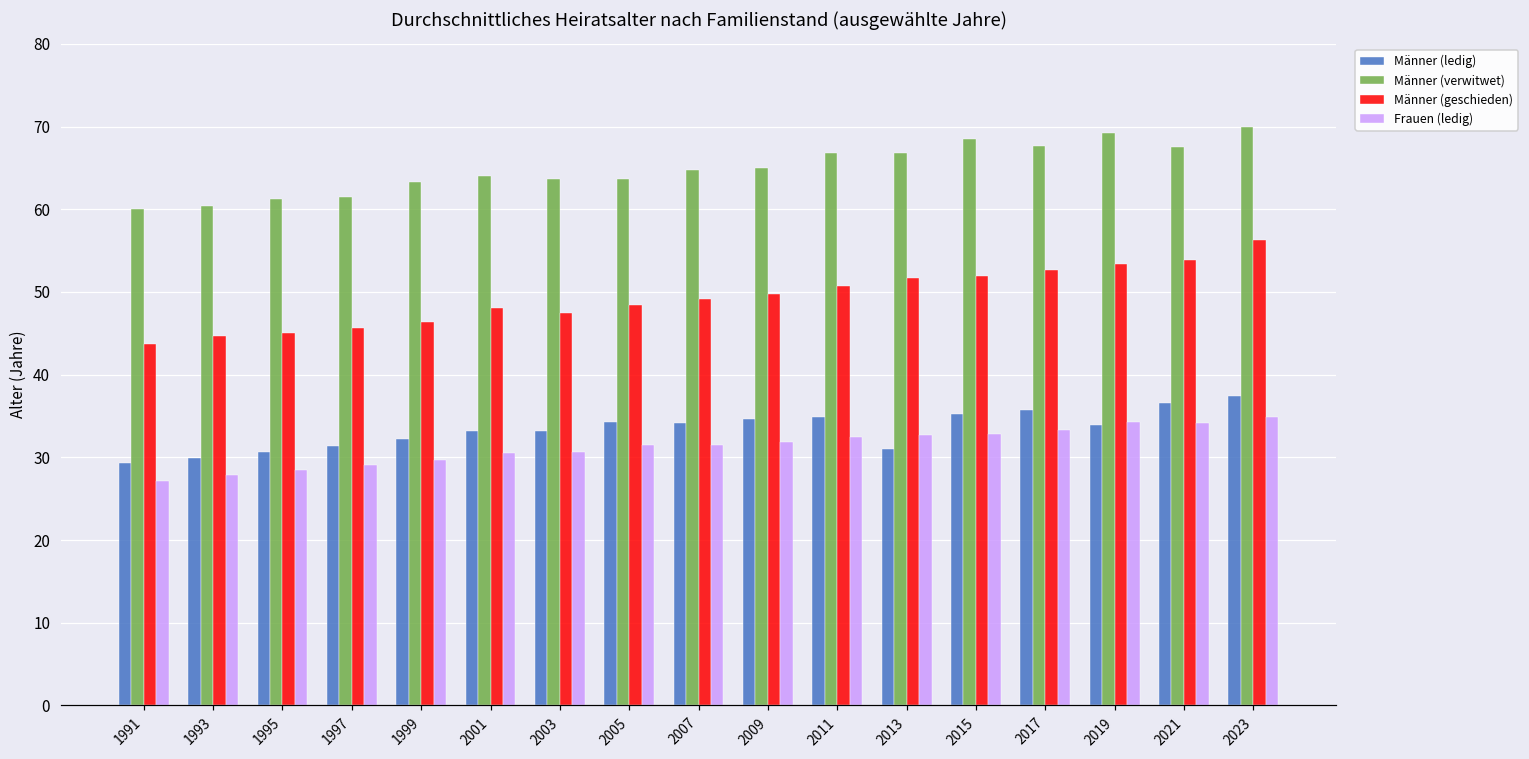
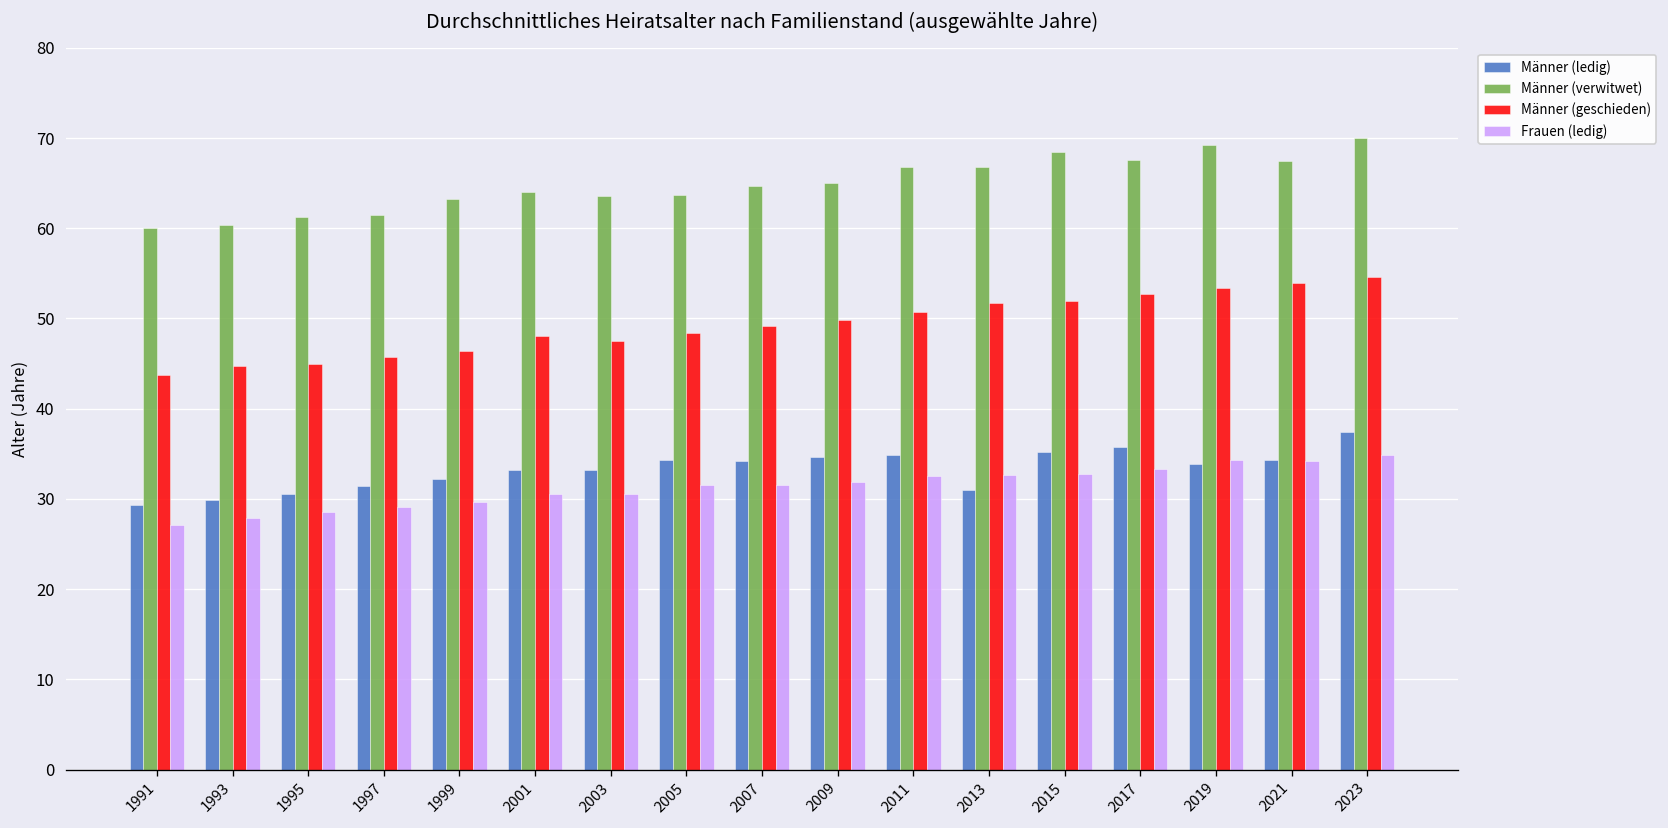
Männer (ledig), 2021: 37 -> 34
Männer (geschieden), 2023: 56 -> 55
